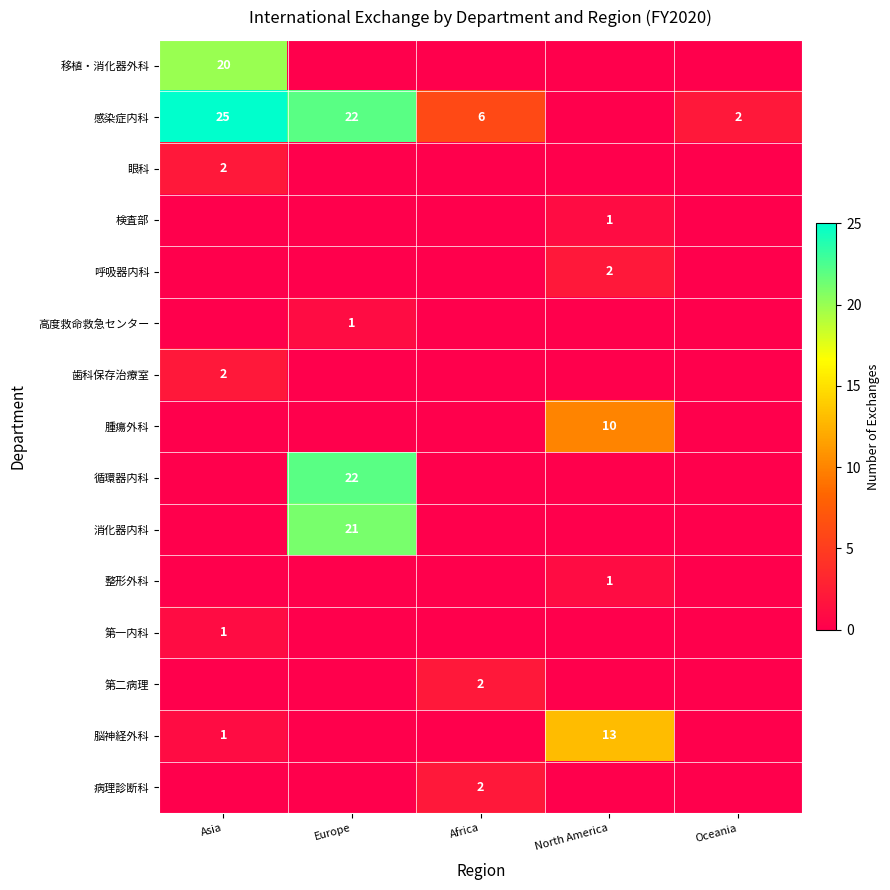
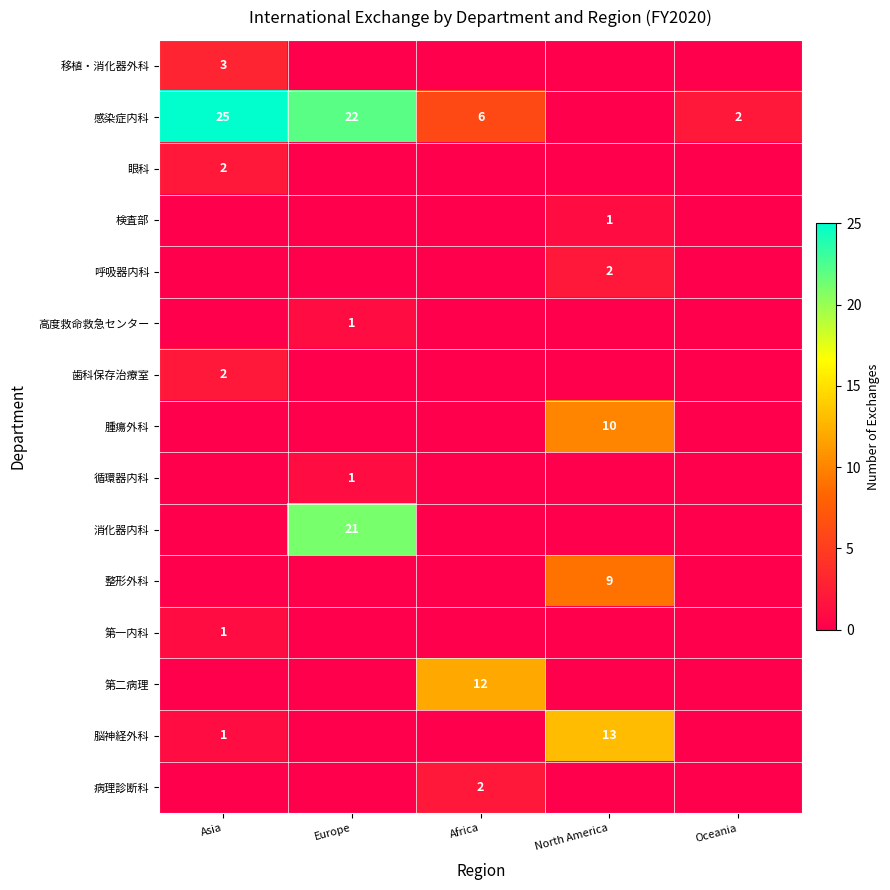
移植・消化器外科, Asia: 20 -> 3
循環器内科, Europe: 22 -> 1
整形外科, North America: 1 -> 9
第二病理, Africa: 2 -> 12
